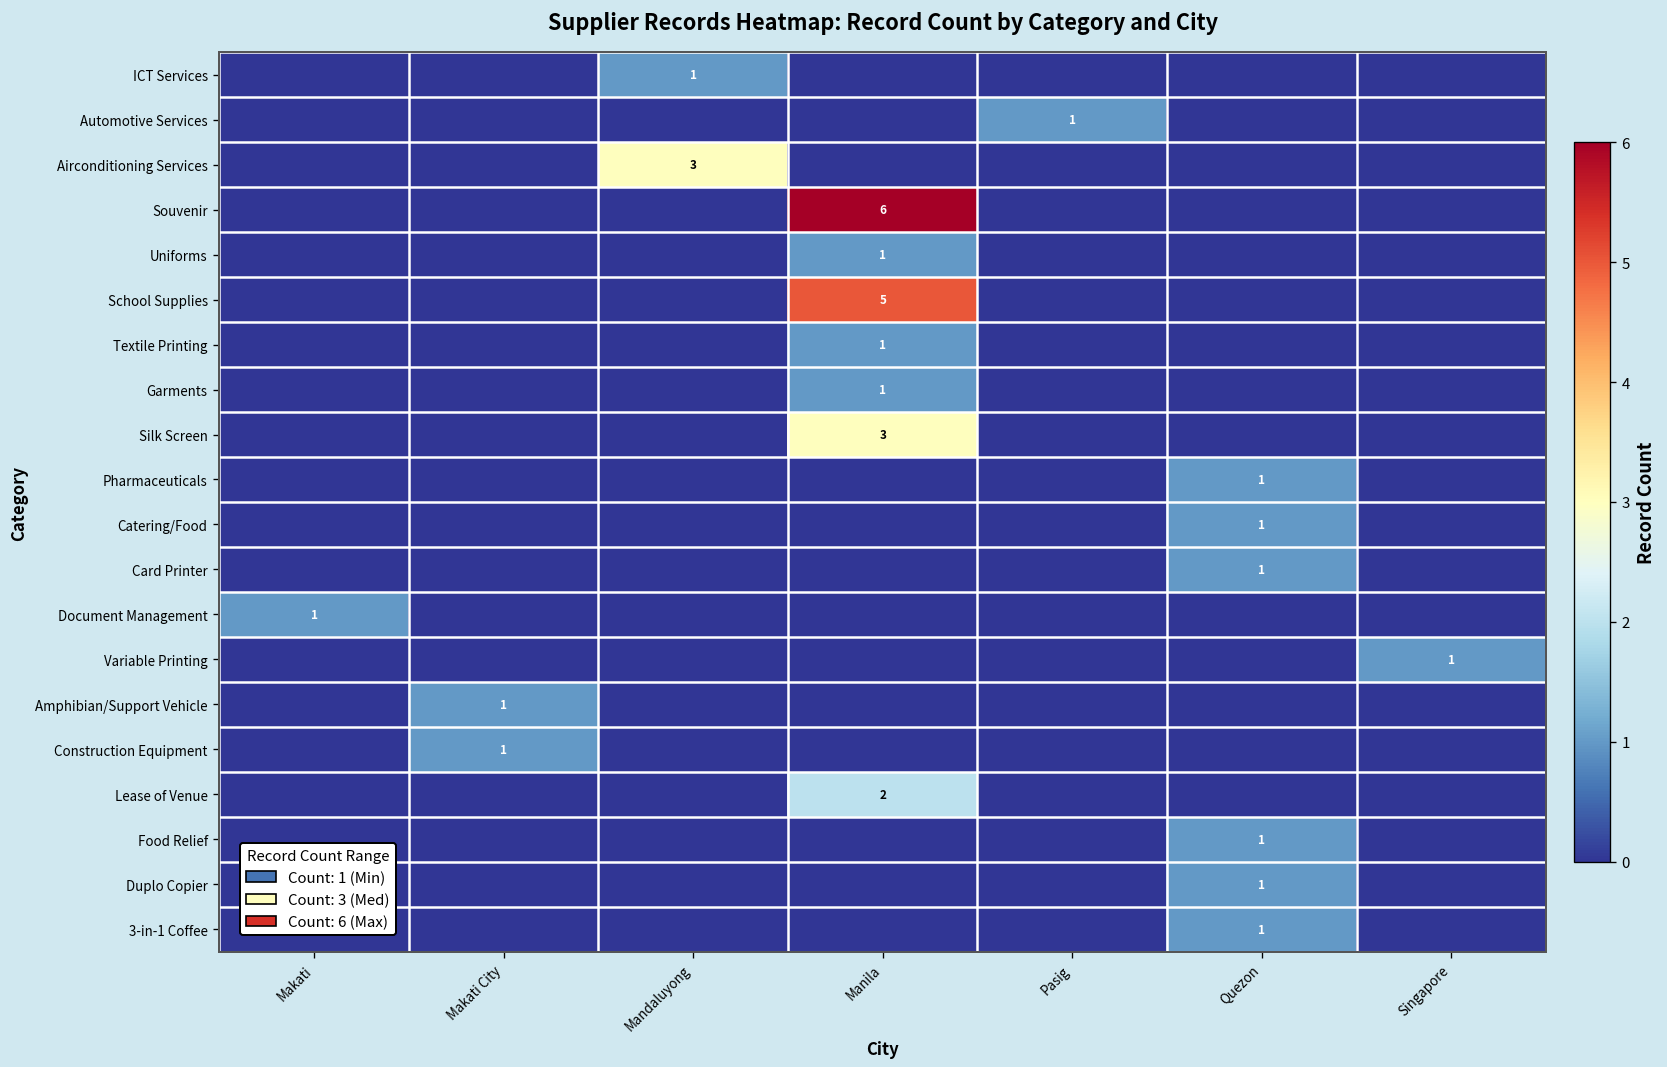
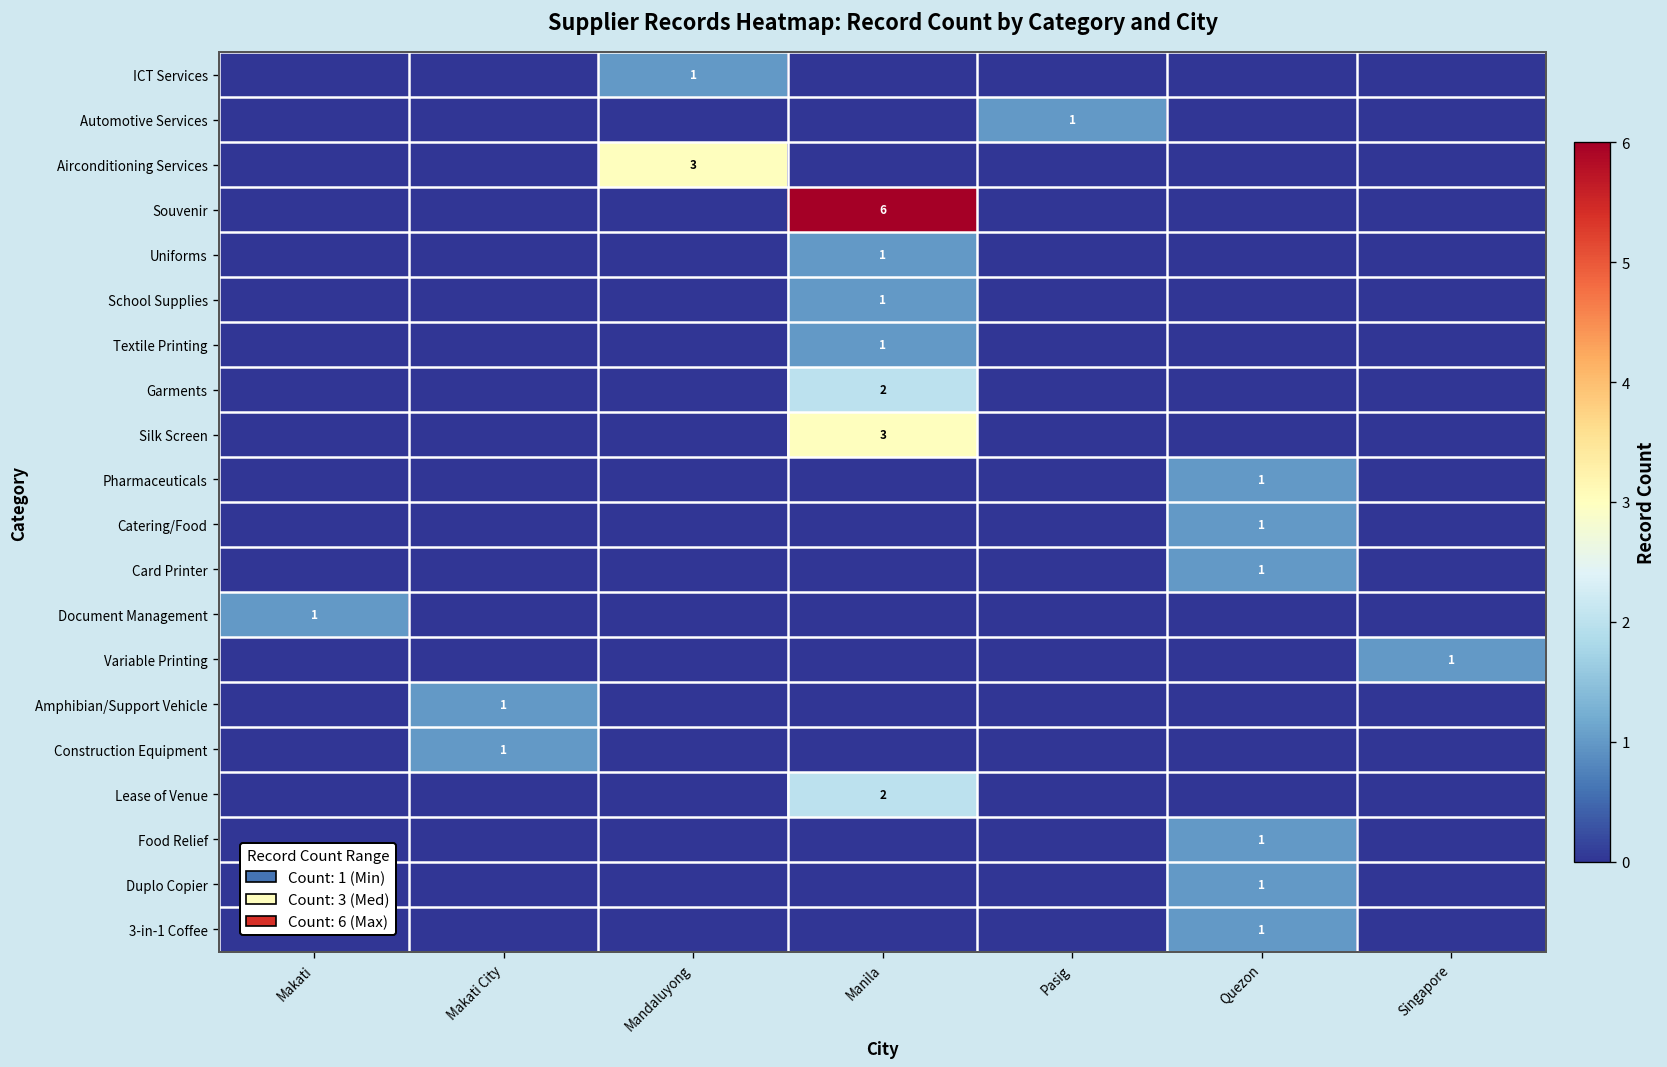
School Supplies, Manila: 5 -> 1
Garments, Manila: 1 -> 2
